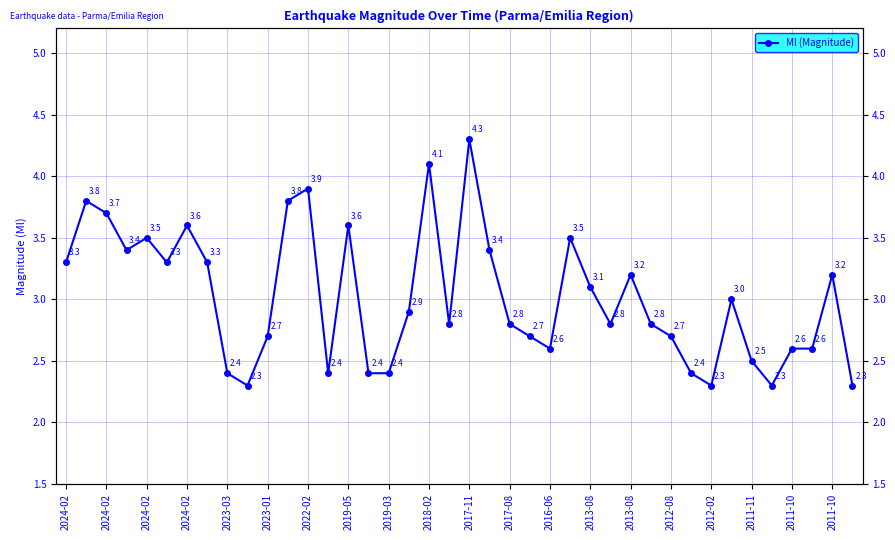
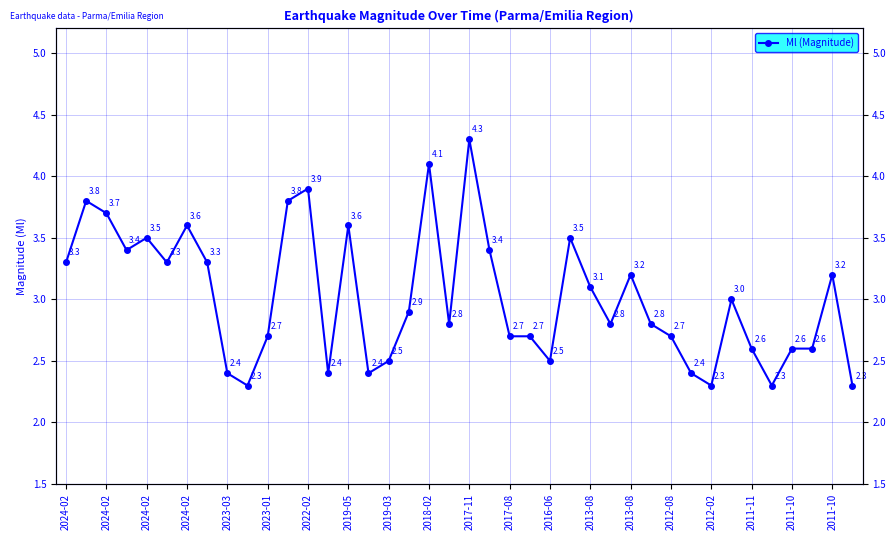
2019-03: 2.4 -> 2.5
2017-08: 2.8 -> 2.7
2016-06: 2.6 -> 2.5
2011-11: 2.5 -> 2.6
